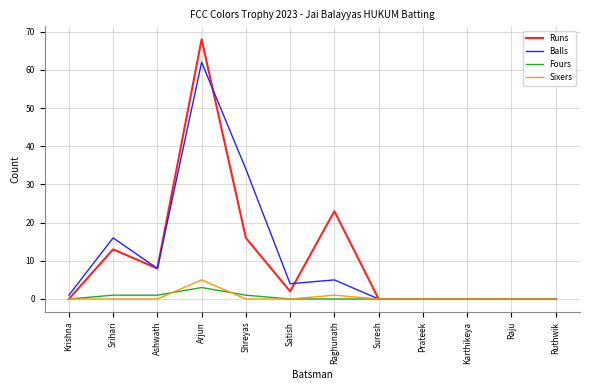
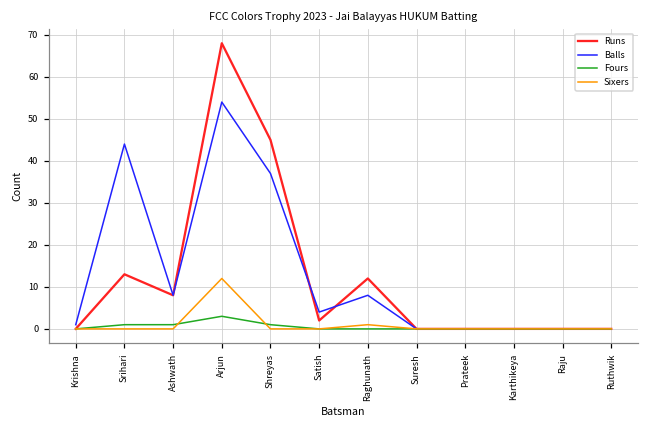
Balls, Srihari: 16 -> 44
Balls, Arjun: 62 -> 54
Sixers, Arjun: 5 -> 12
Runs, Shreyas: 16 -> 45
Balls, Shreyas: 34 -> 37
Runs, Raghunath: 23 -> 12
Balls, Raghunath: 5 -> 8
